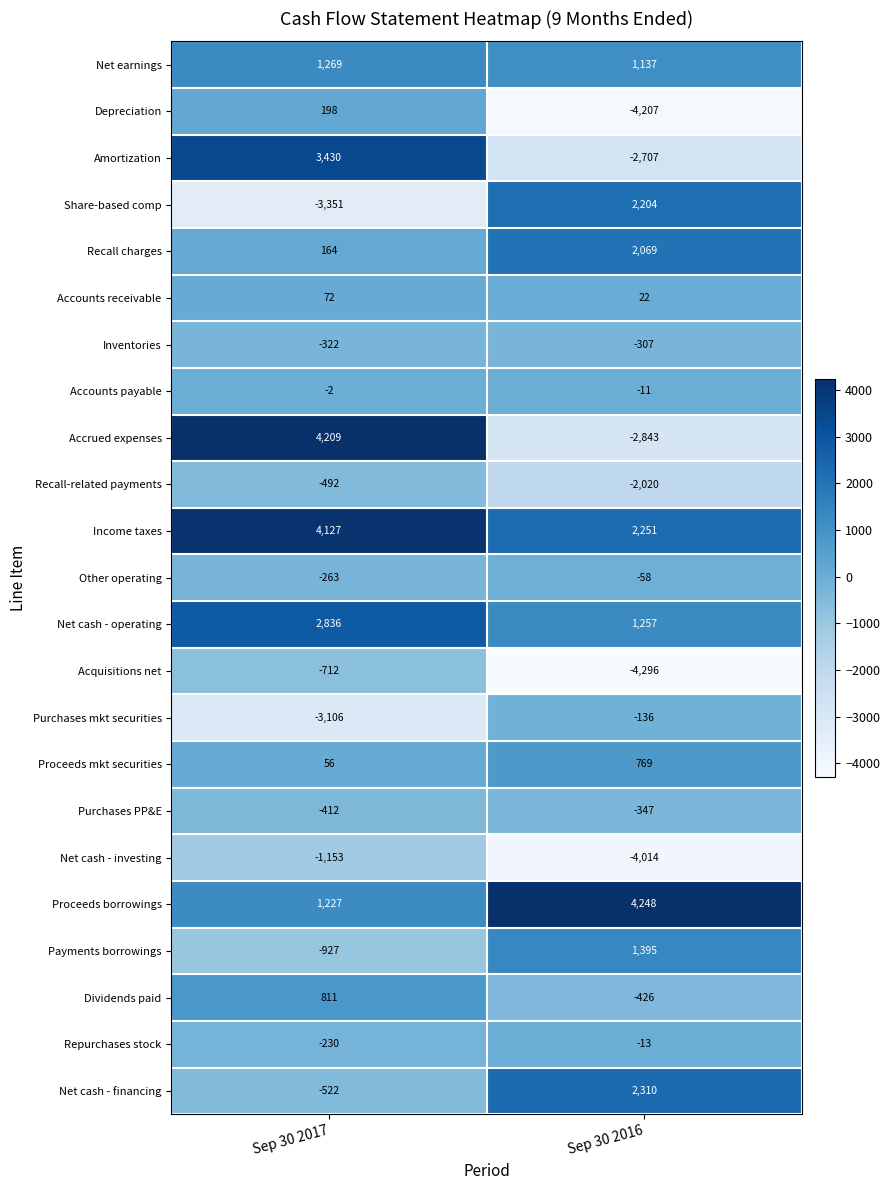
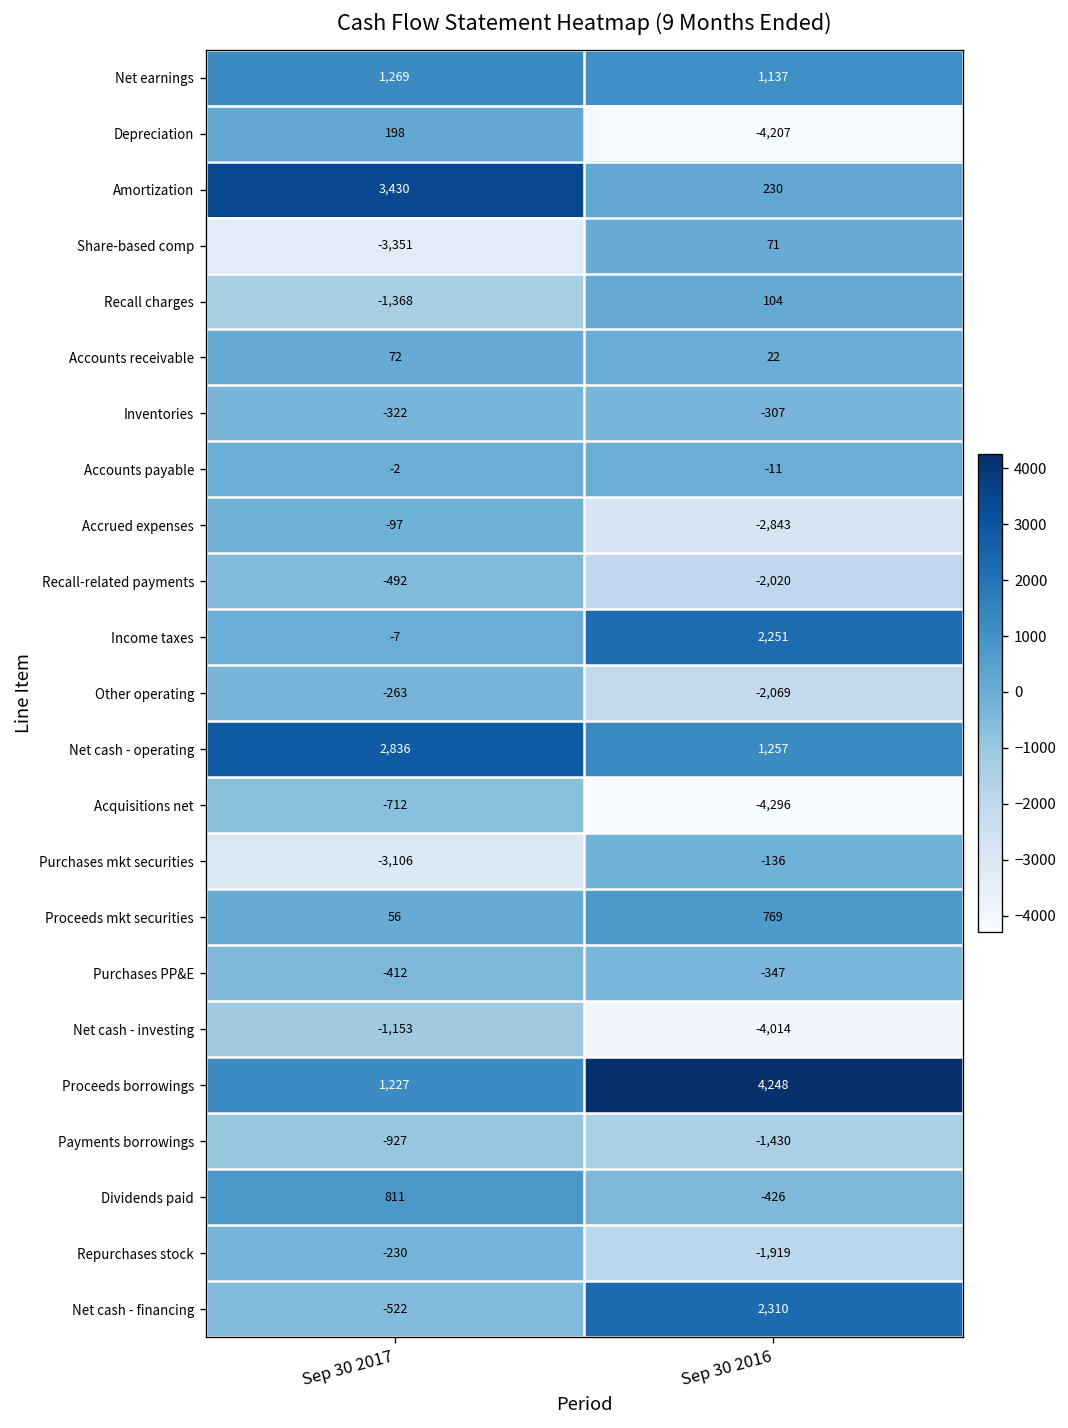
Amortization, Sep 30 2016: -2,707 -> 230
Share-based comp, Sep 30 2016: 2,204 -> 71
Recall charges, Sep 30 2017: 164 -> -1,368
Recall charges, Sep 30 2016: 2,069 -> 104
Accrued expenses, Sep 30 2017: 4,209 -> -97
Income taxes, Sep 30 2017: 4,127 -> -7
Other operating, Sep 30 2016: -58 -> -2,069
Payments borrowings, Sep 30 2016: 1,395 -> -1,430
Repurchases stock, Sep 30 2016: -13 -> -1,919
